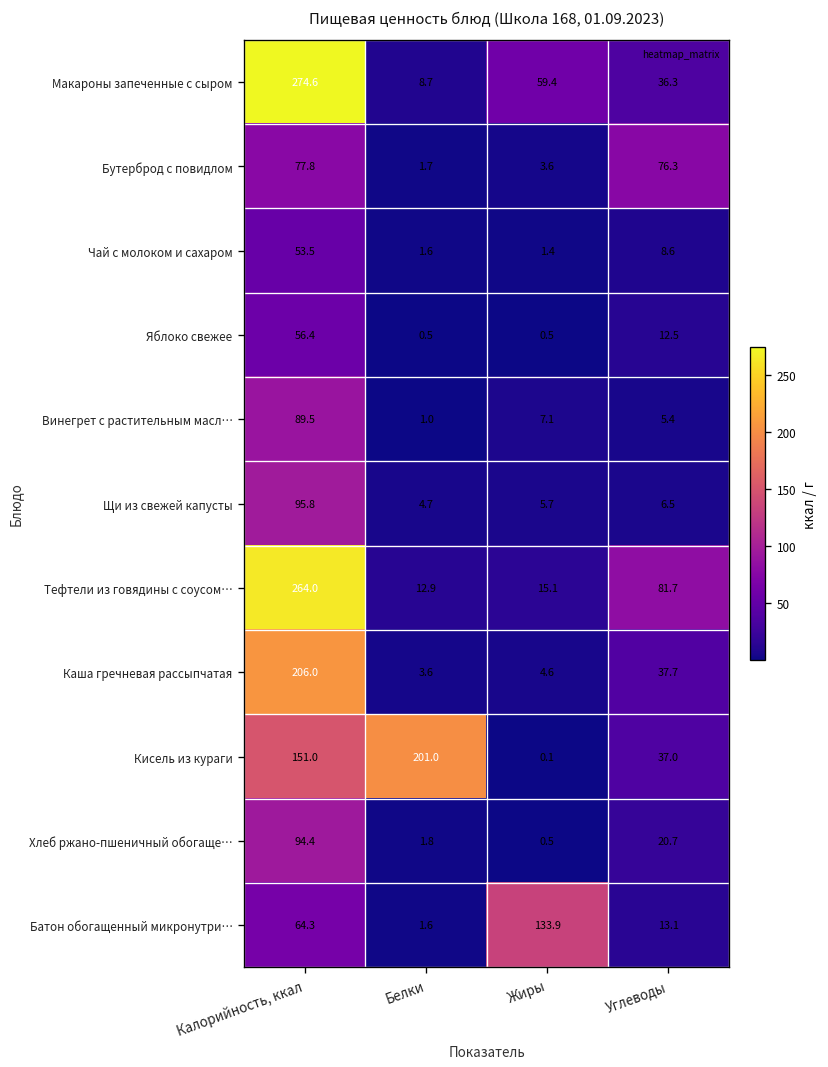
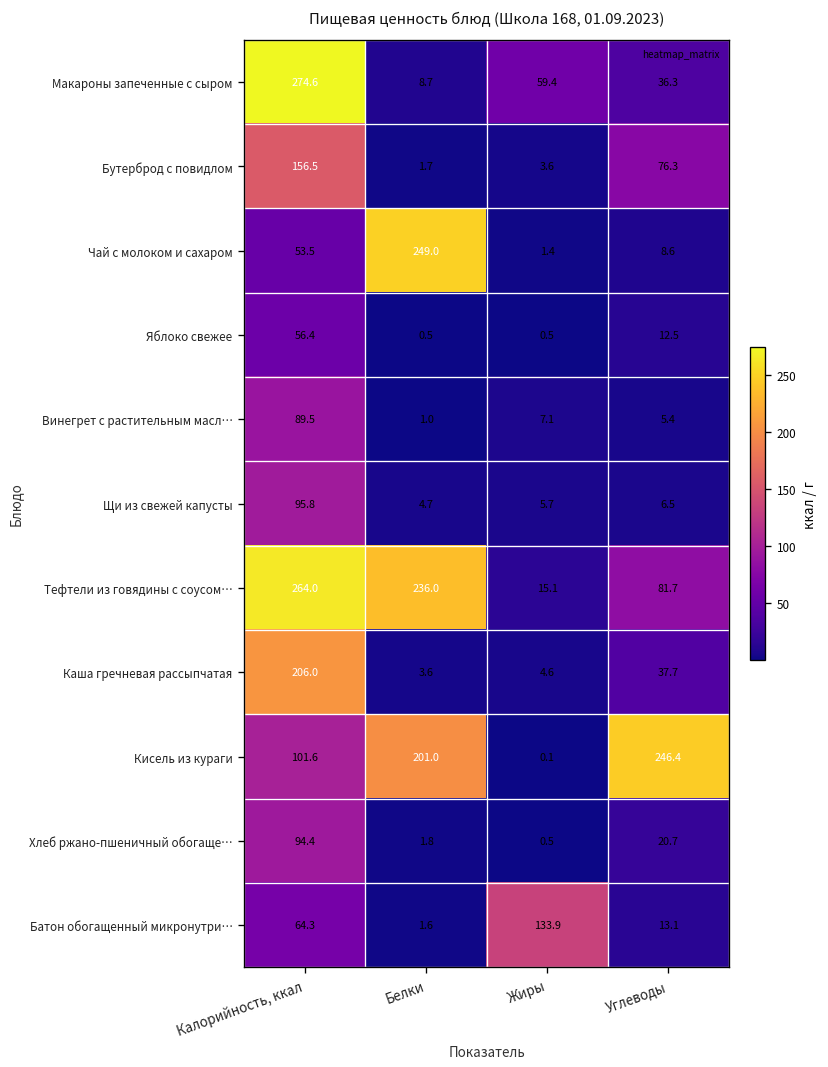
Бутерброд с повидлом, Калорийность, ккал: 77.8 -> 156.5
Чай с молоком и сахаром, Белки: 1.6 -> 249.0
Тефтели из говядины с соусом…, Белки: 12.9 -> 236.0
Кисель из кураги, Калорийность, ккал: 151.0 -> 101.6
Кисель из кураги, Углеводы: 37.0 -> 246.4
